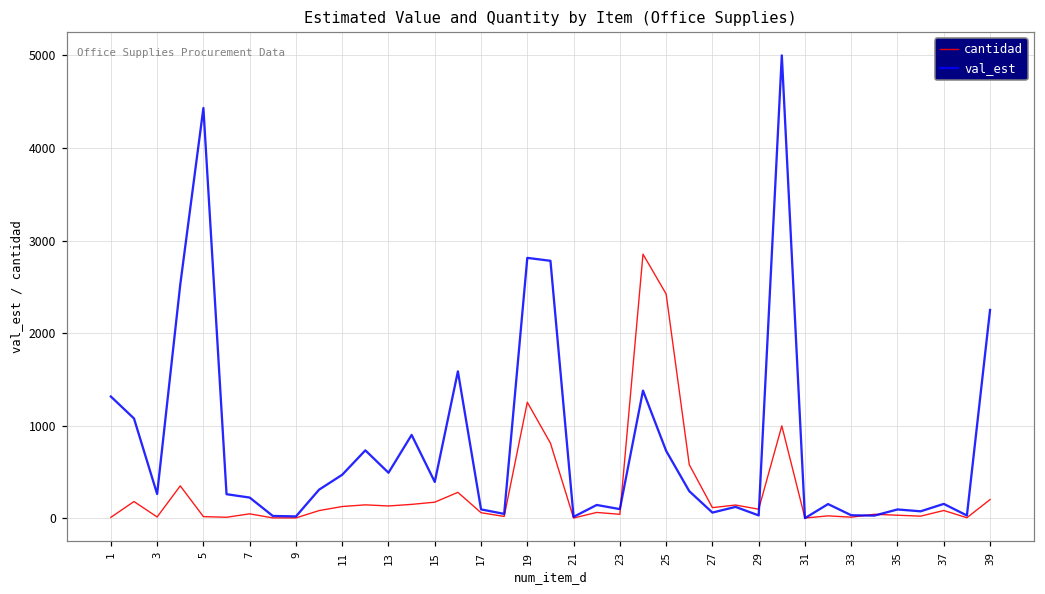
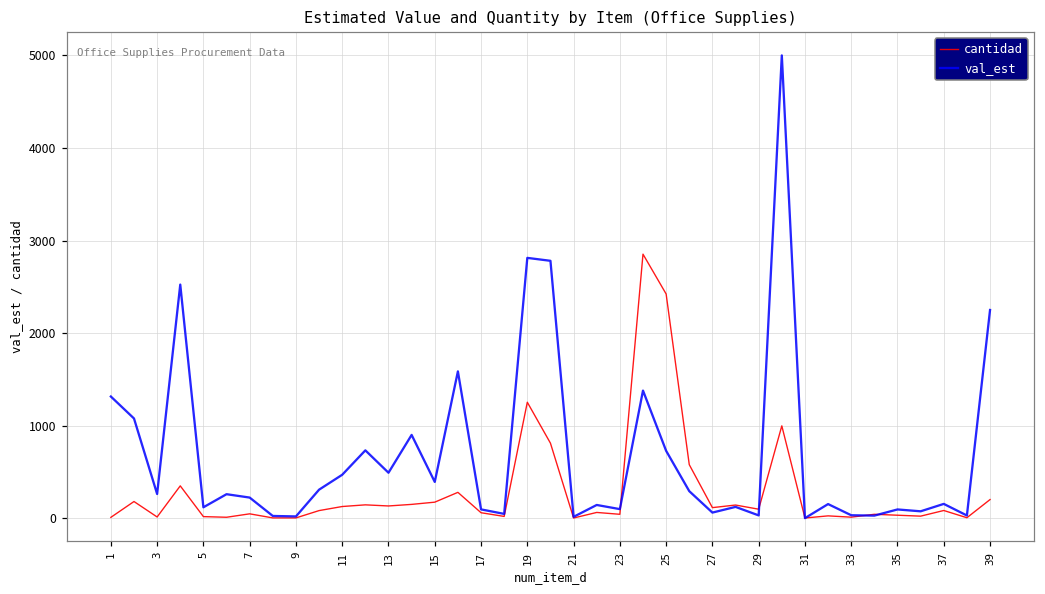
val_est, 5: 4400 -> 100
